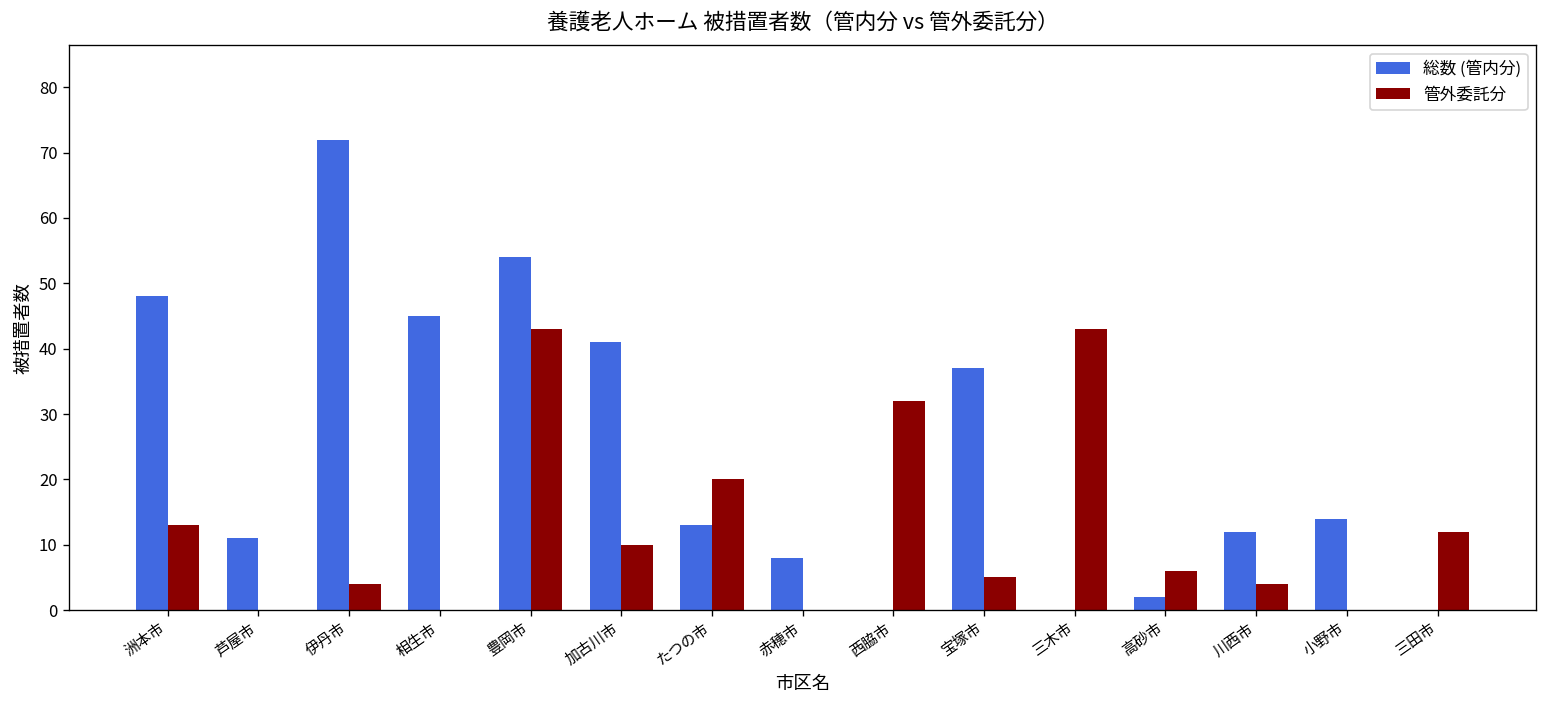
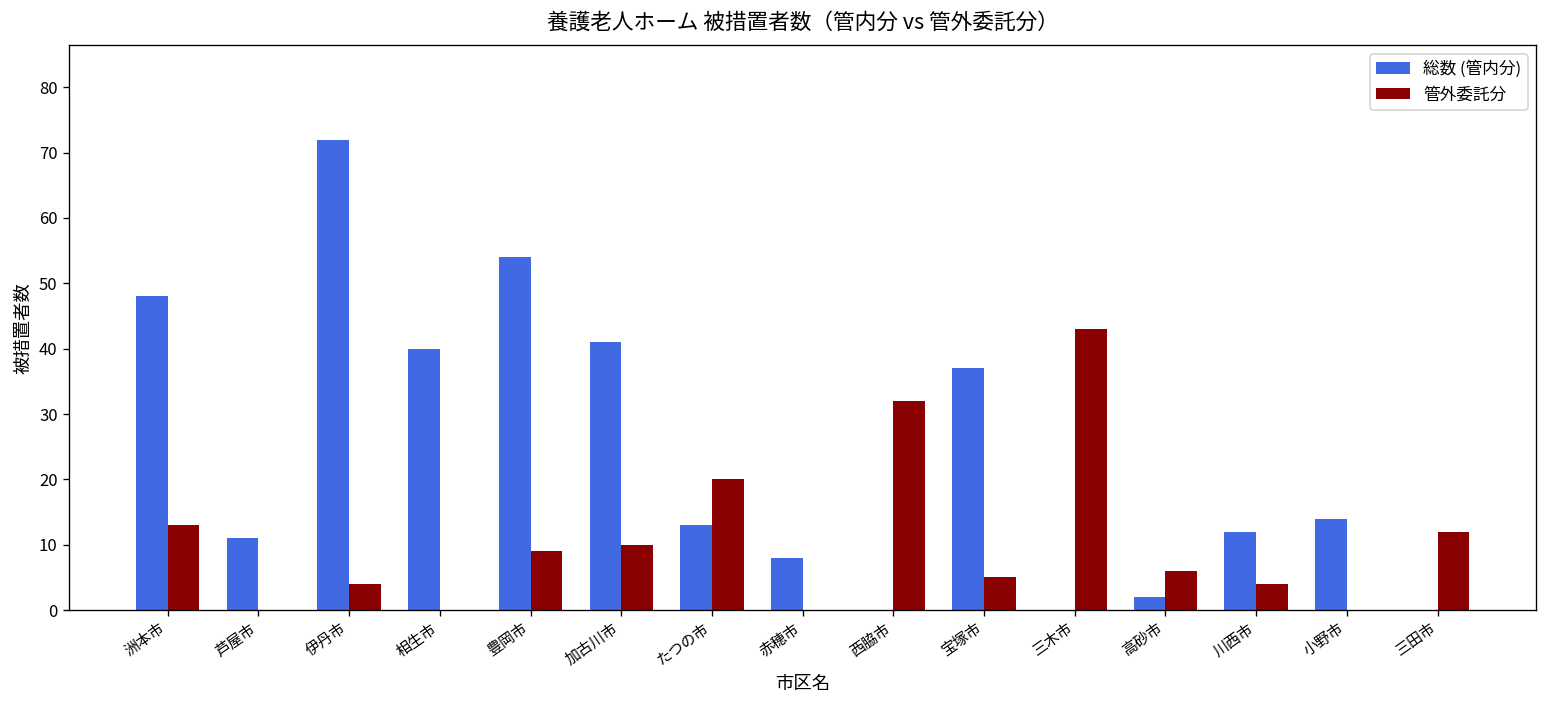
総数 (管内分), 相生市: 45 -> 40
管外委託分, 豊岡市: 43 -> 9
